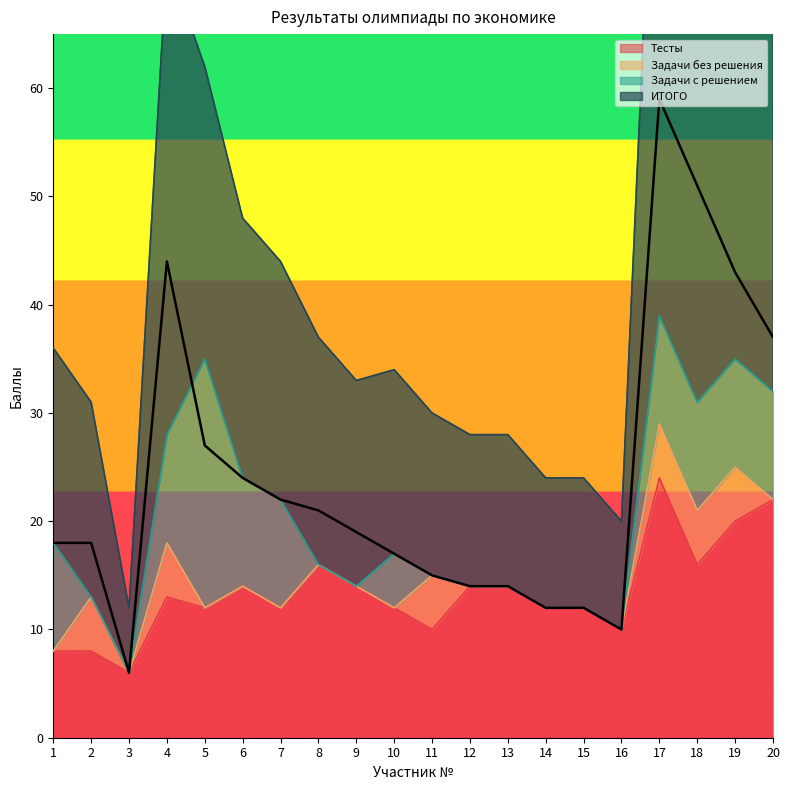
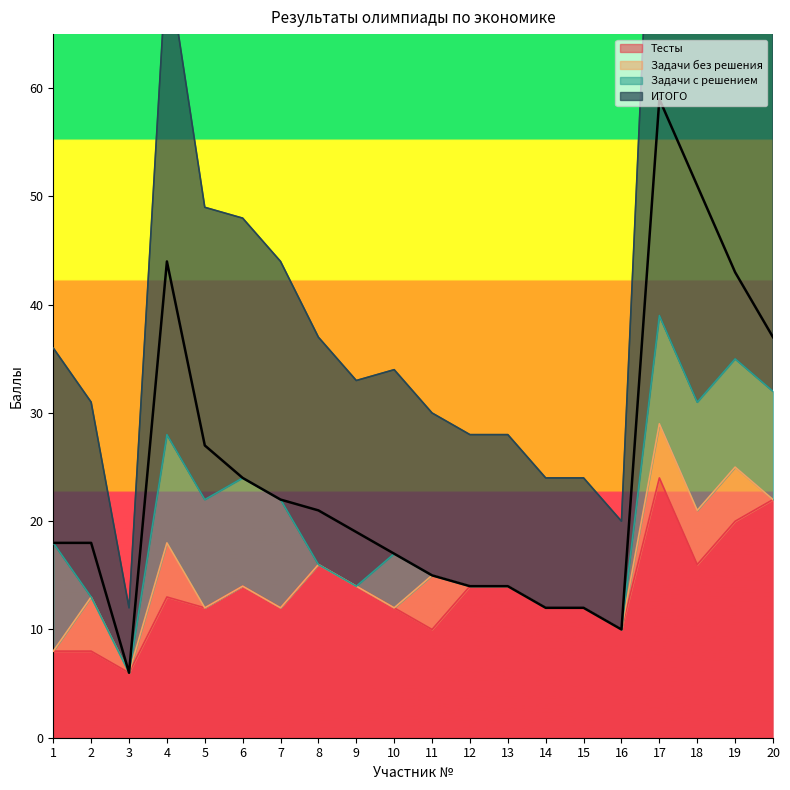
Задачи с решением, 5: 23 -> 10
